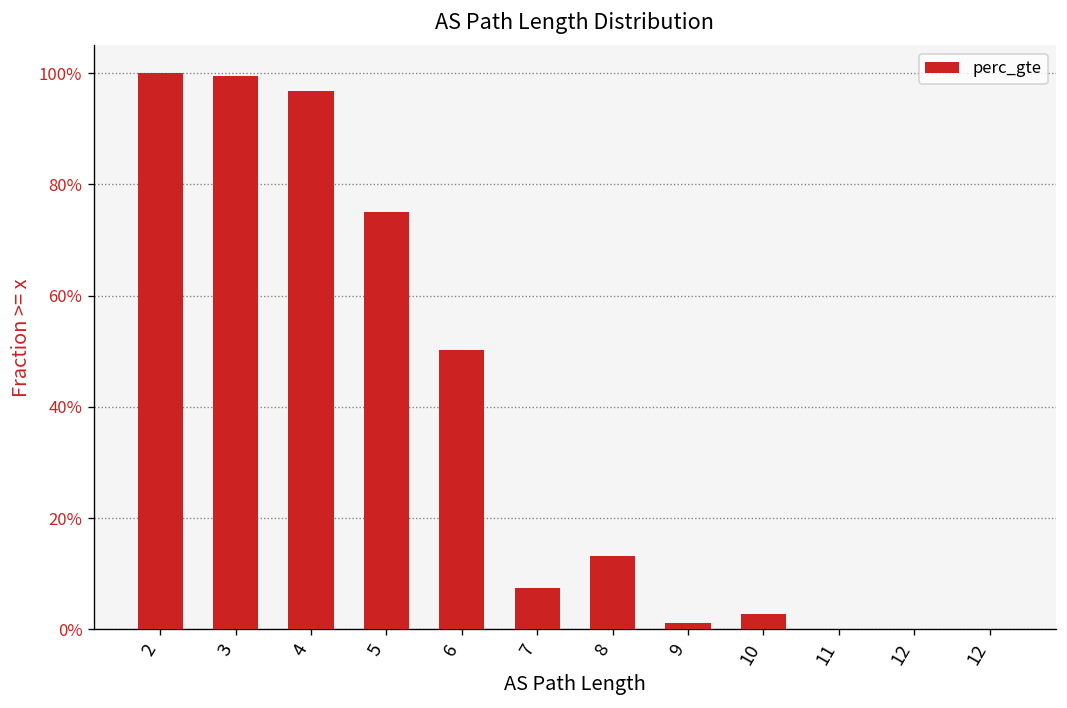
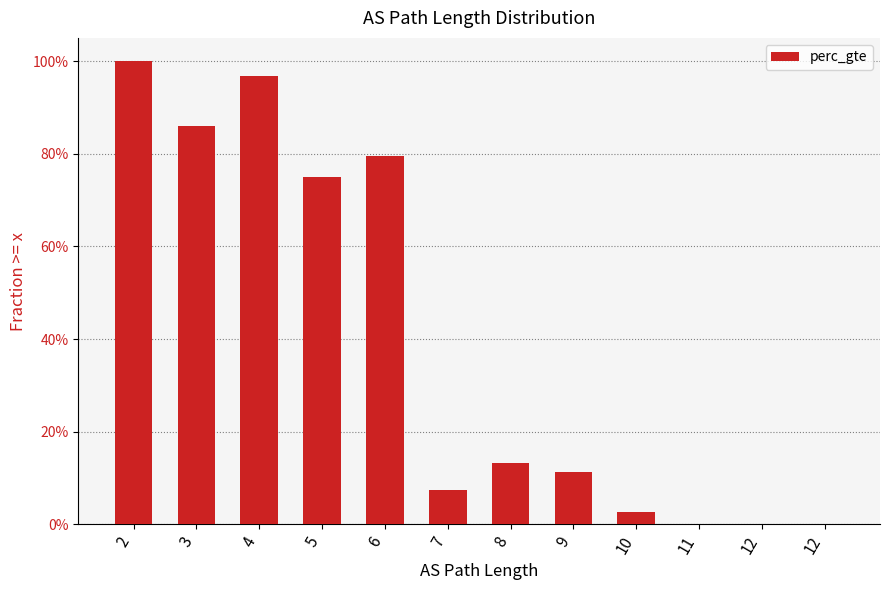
3: 100% -> 86%
6: 50% -> 80%
9: 1% -> 11%
